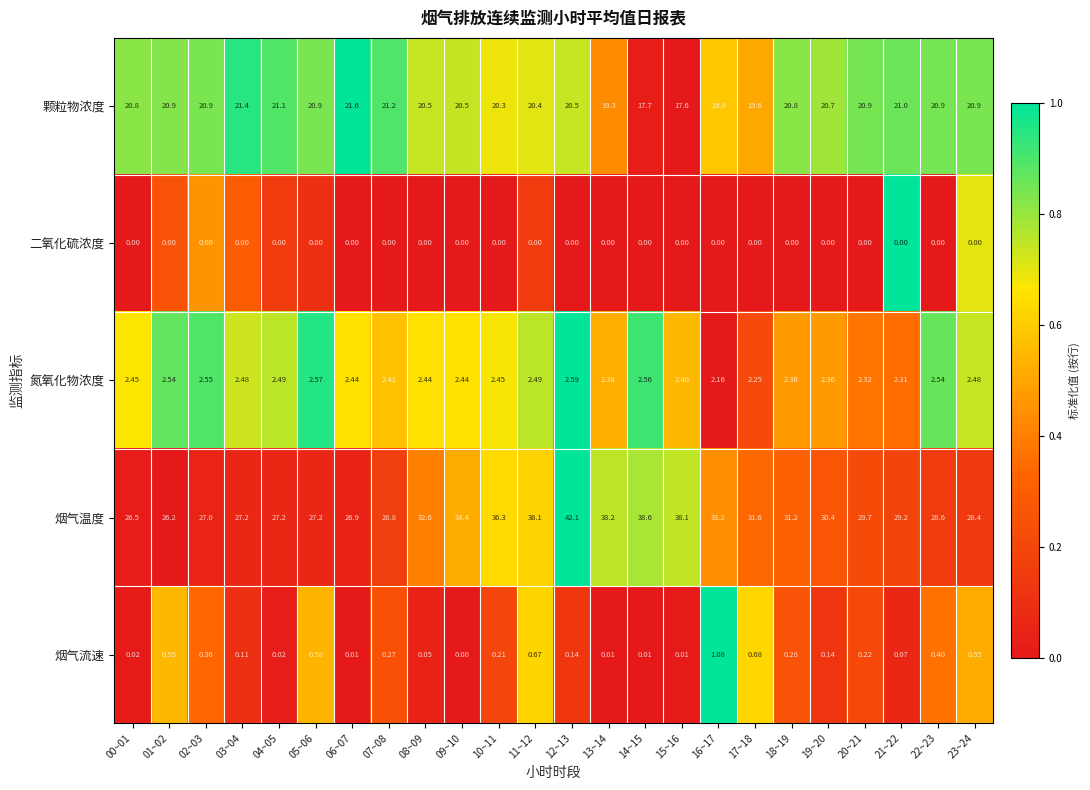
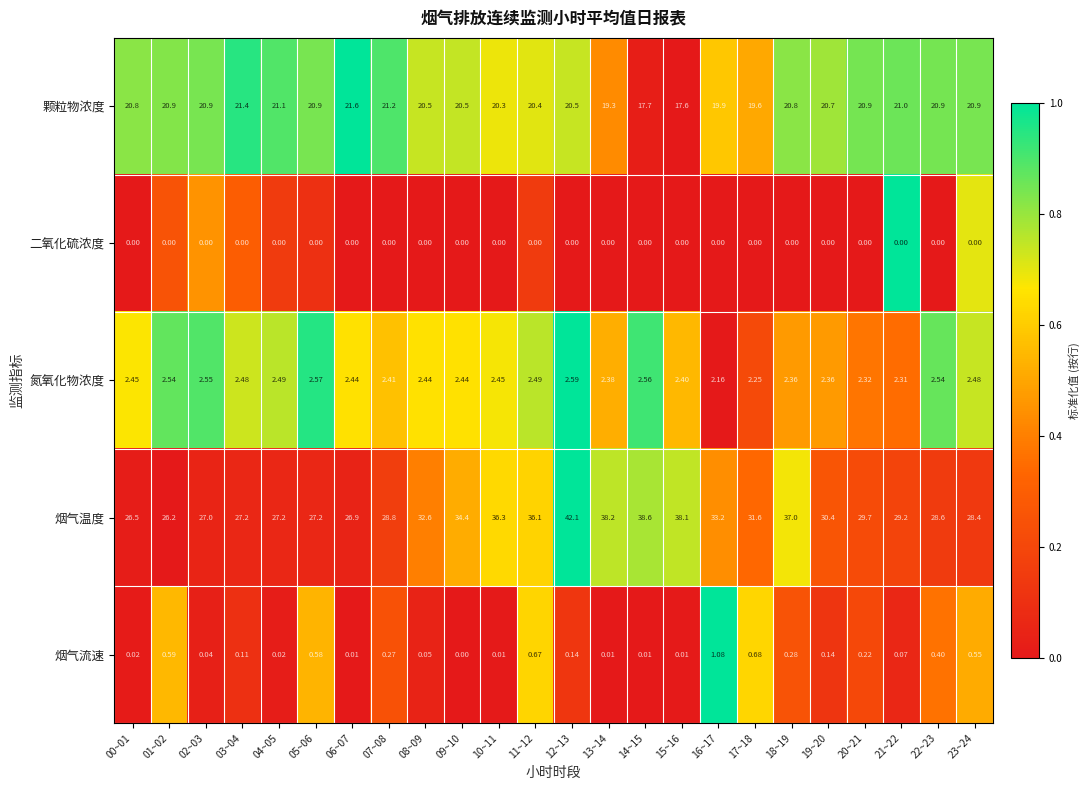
烟气温度, 18~19: 31.2 -> 37.0
烟气流速, 02~03: 0.36 -> 0.04
烟气流速, 10~11: 0.21 -> 0.01
